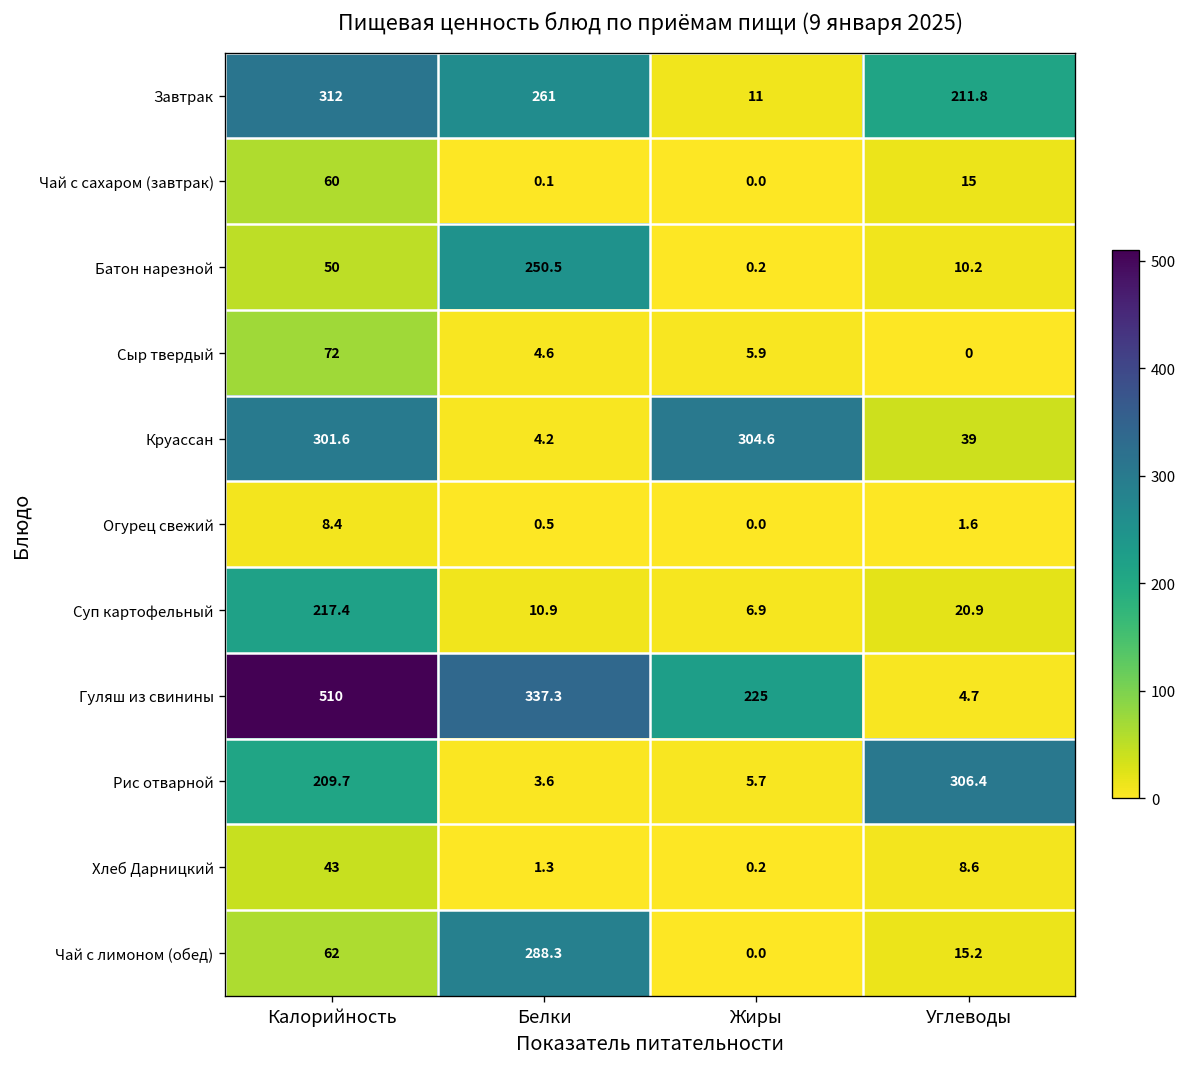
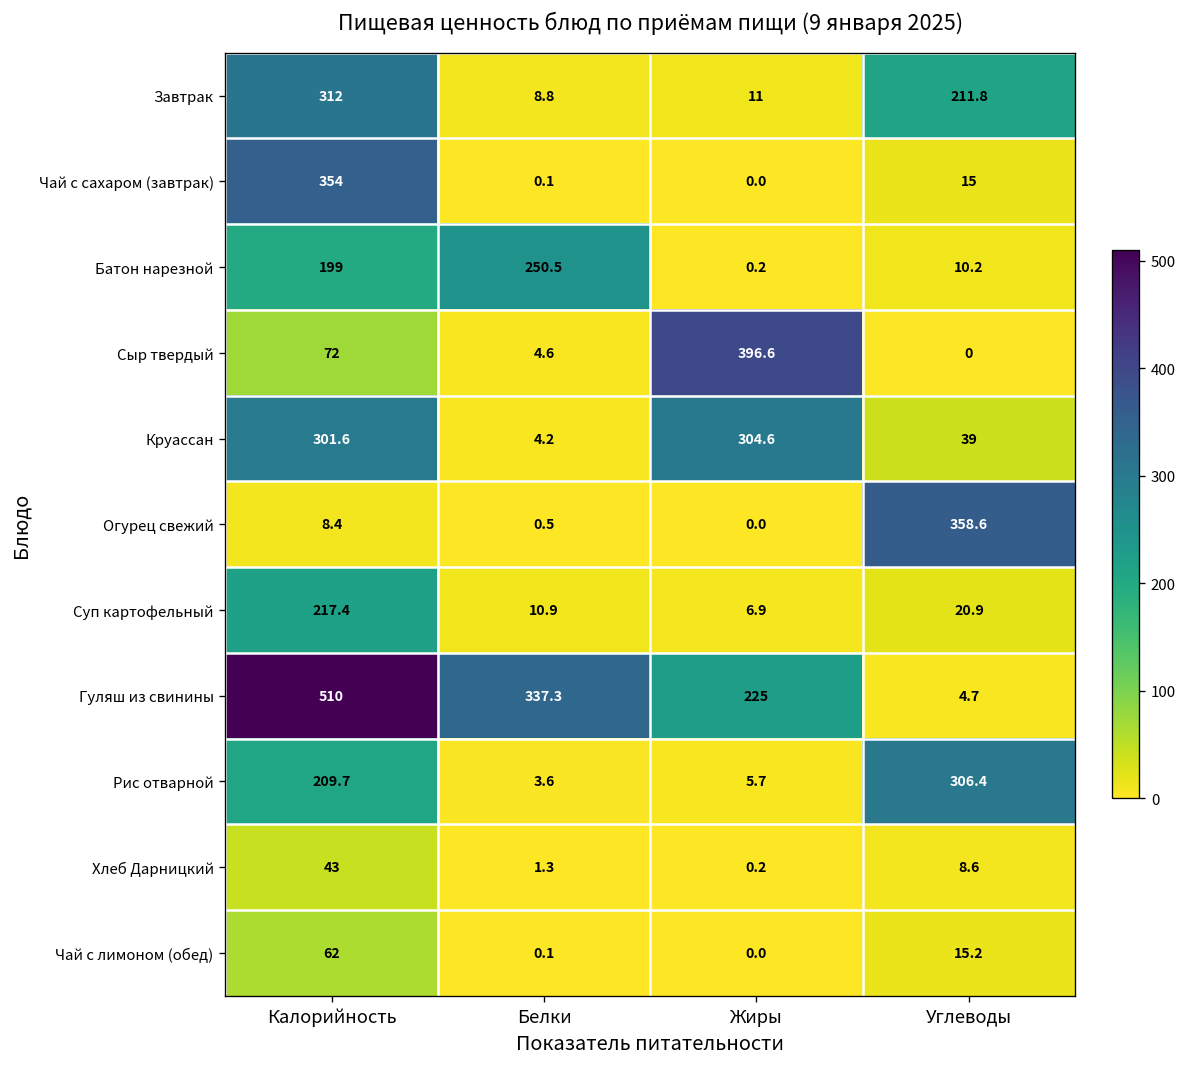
Завтрак, Белки: 261 -> 8.8
Чай с сахаром (завтрак), Калорийность: 60 -> 354
Батон нарезной, Калорийность: 50 -> 199
Сыр твердый, Жиры: 5.9 -> 396.6
Огурец свежий, Углеводы: 1.6 -> 358.6
Чай с лимоном (обед), Белки: 288.3 -> 0.1
